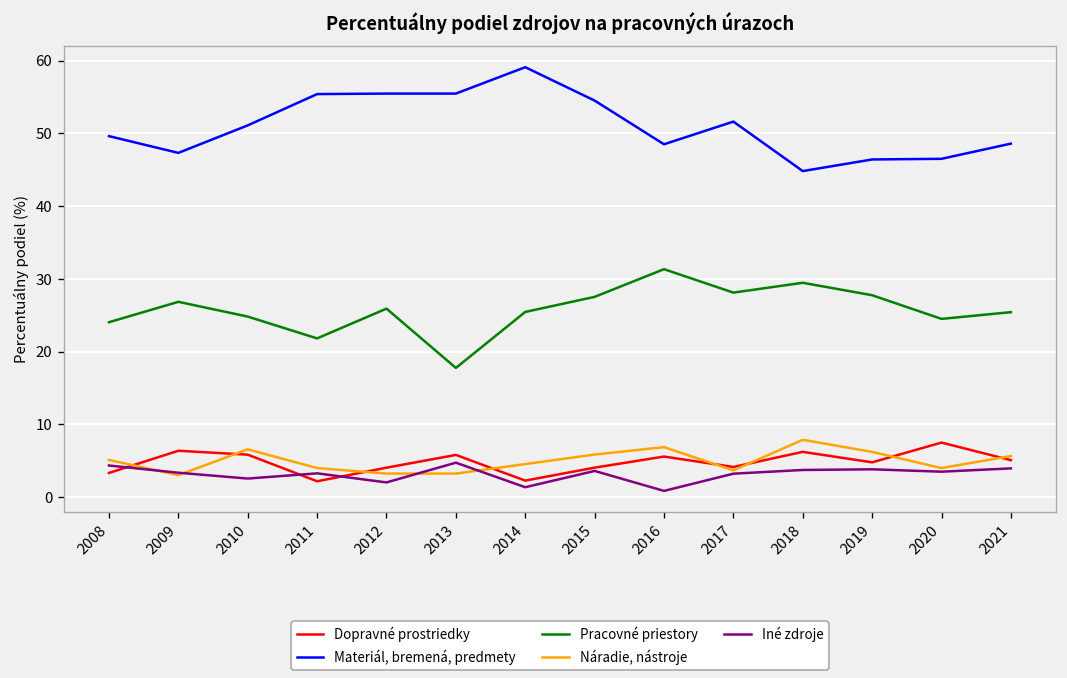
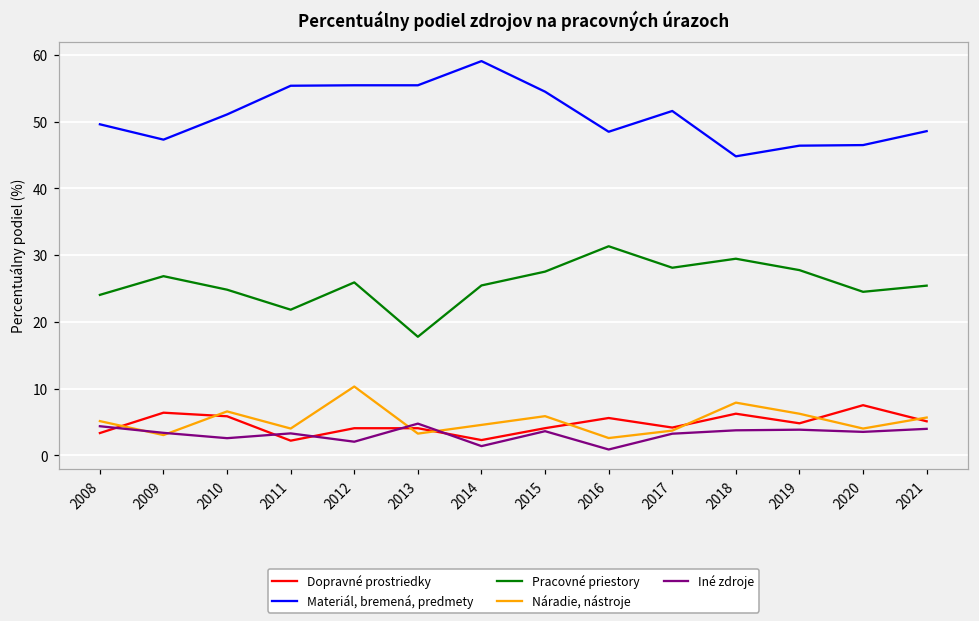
Náradie, nástroje, 2012: 3 -> 10
Dopravné prostriedky, 2013: 6 -> 4
Náradie, nástroje, 2016: 7 -> 3
